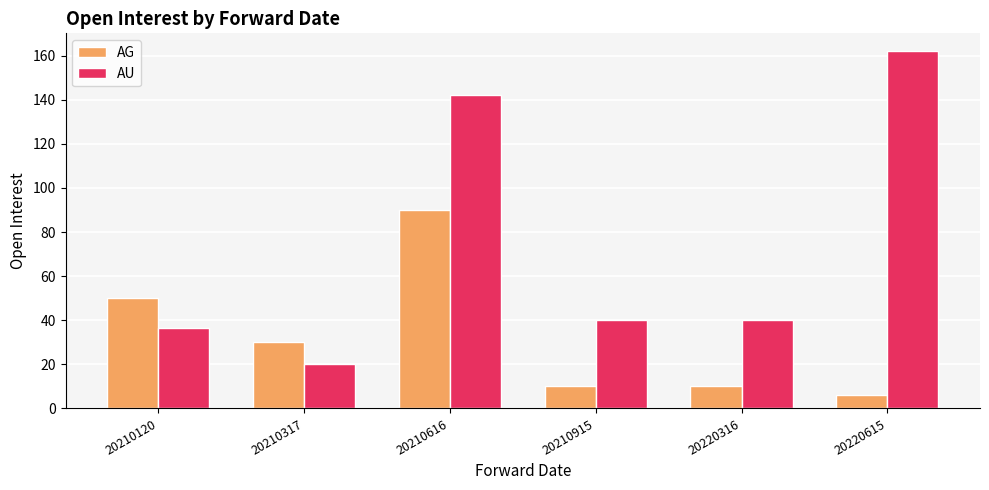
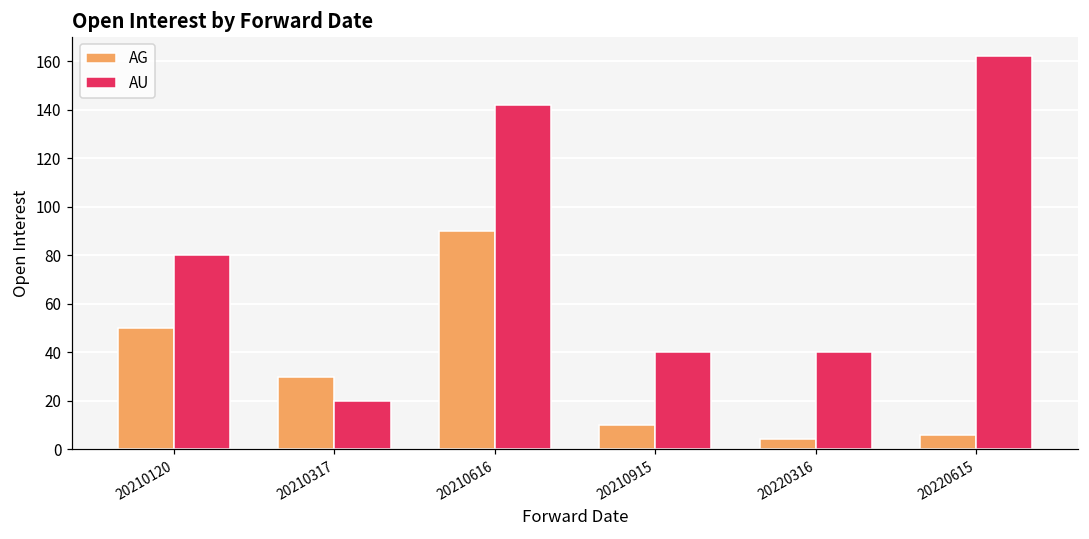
AU, 20210120: 37 -> 80
AG, 20220316: 10 -> 4
